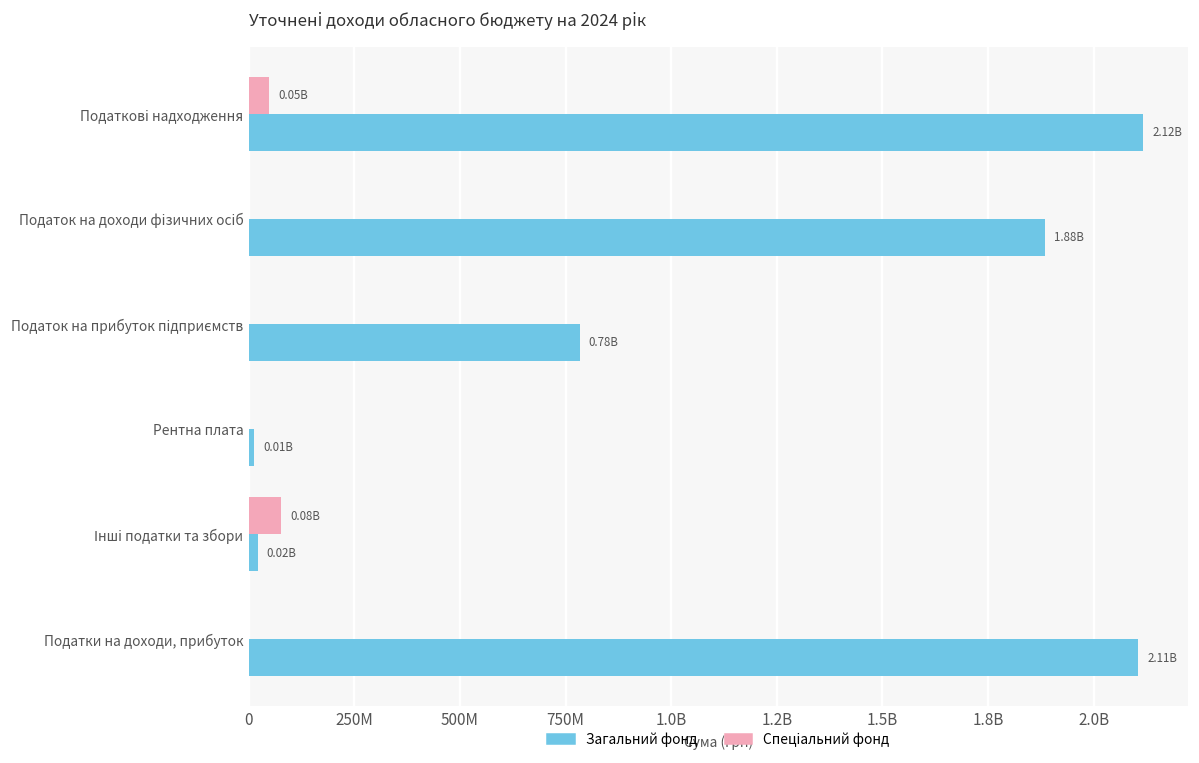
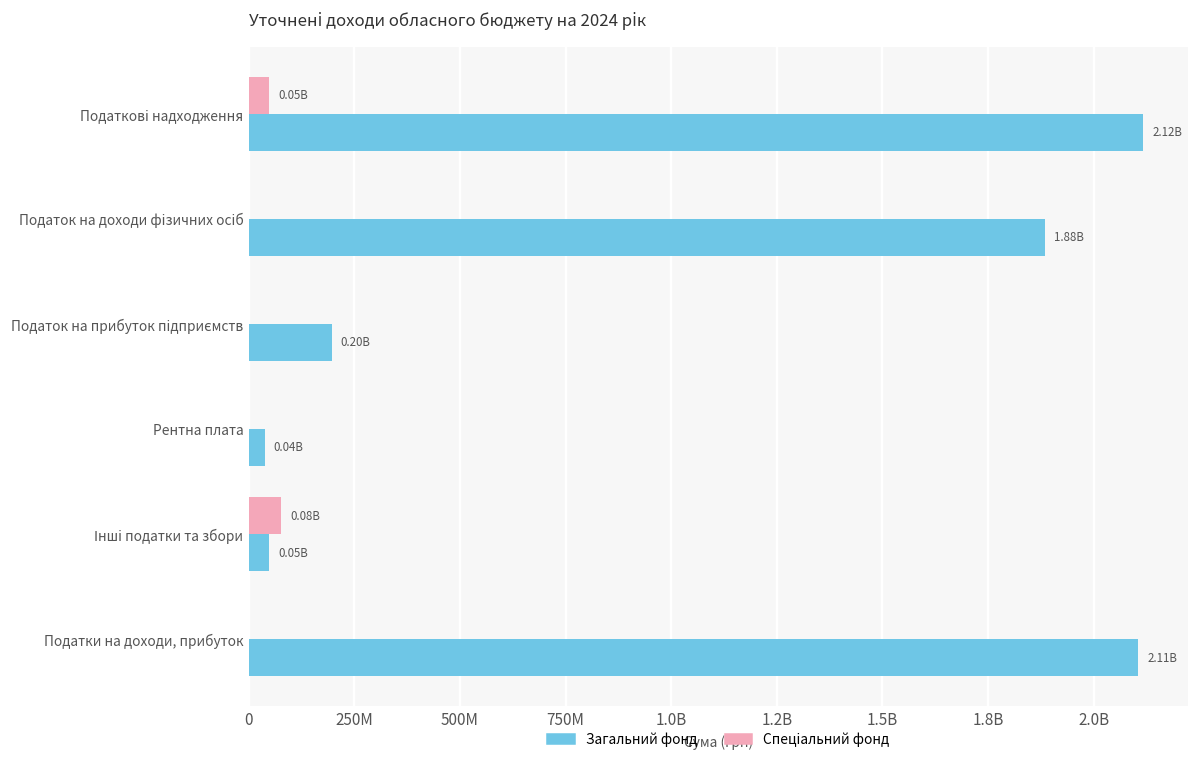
Загальний фонд, Податок на прибуток підприємств: 0.78B -> 0.20B
Загальний фонд, Рентна плата: 0.01B -> 0.04B
Загальний фонд, Інші податки та збори: 0.02B -> 0.05B
